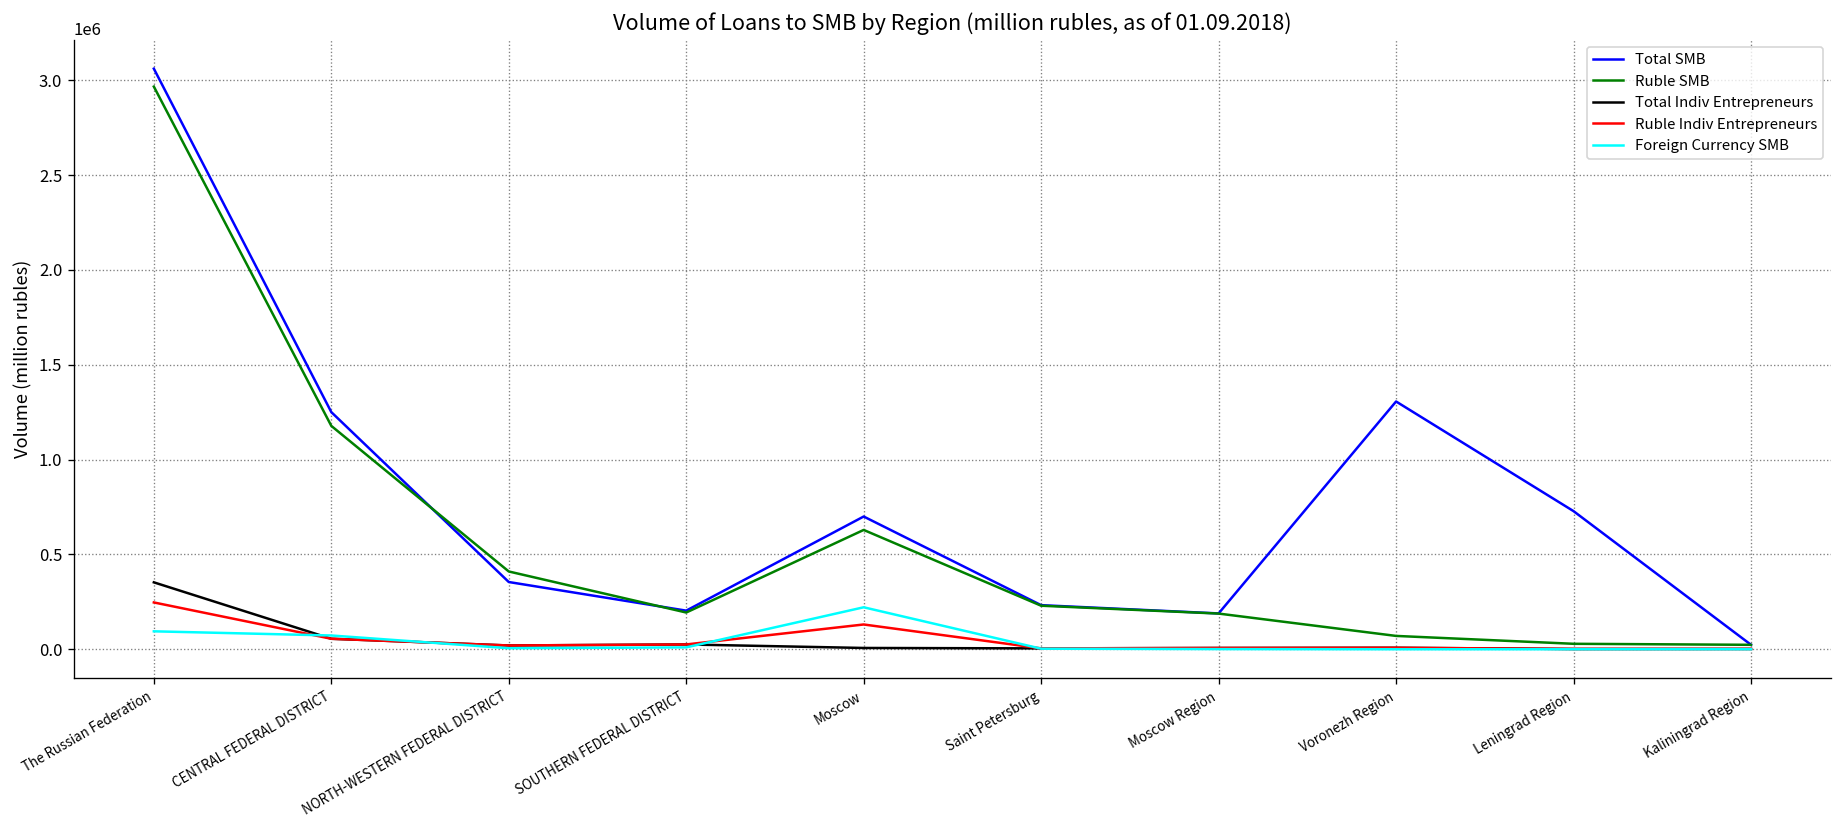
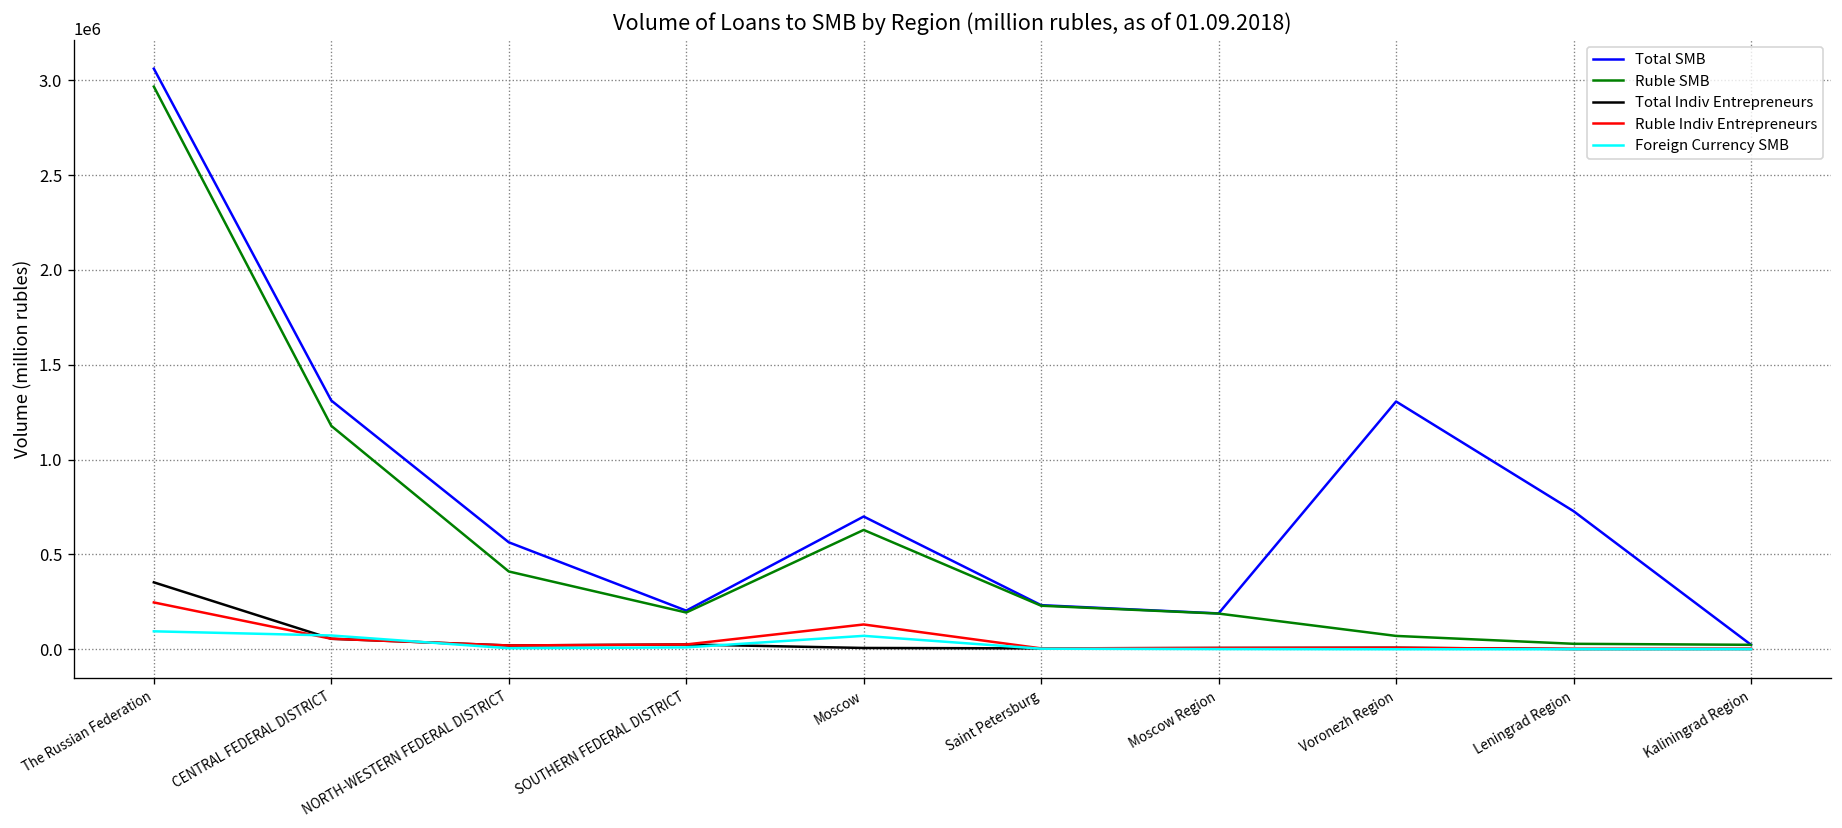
Total SMB, CENTRAL FEDERAL DISTRICT: 1250000 -> 1310000
Total SMB, NORTH-WESTERN FEDERAL DISTRICT: 350000 -> 560000
Foreign Currency SMB, Moscow: 220000 -> 70000
